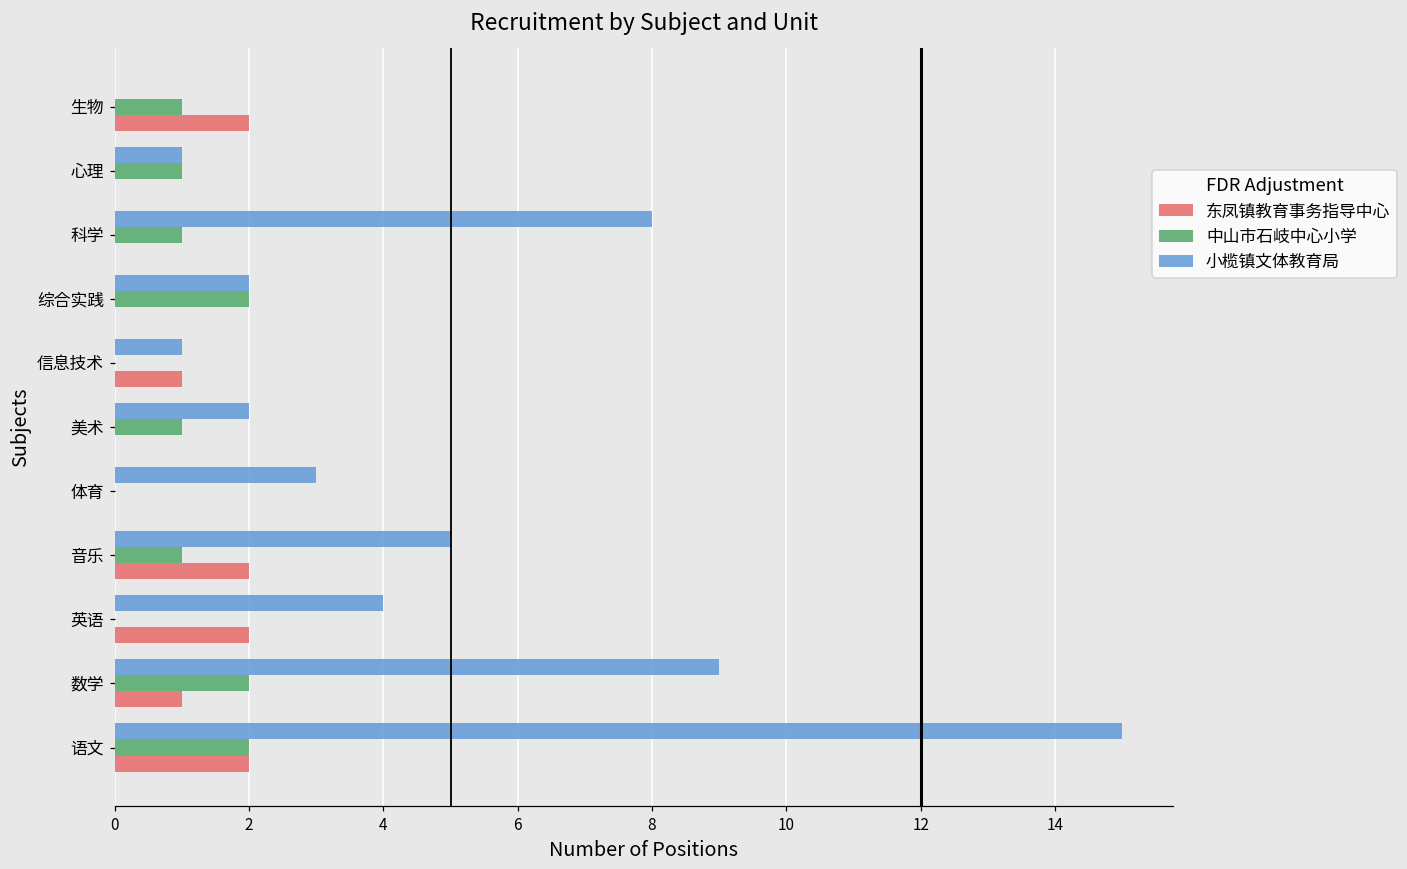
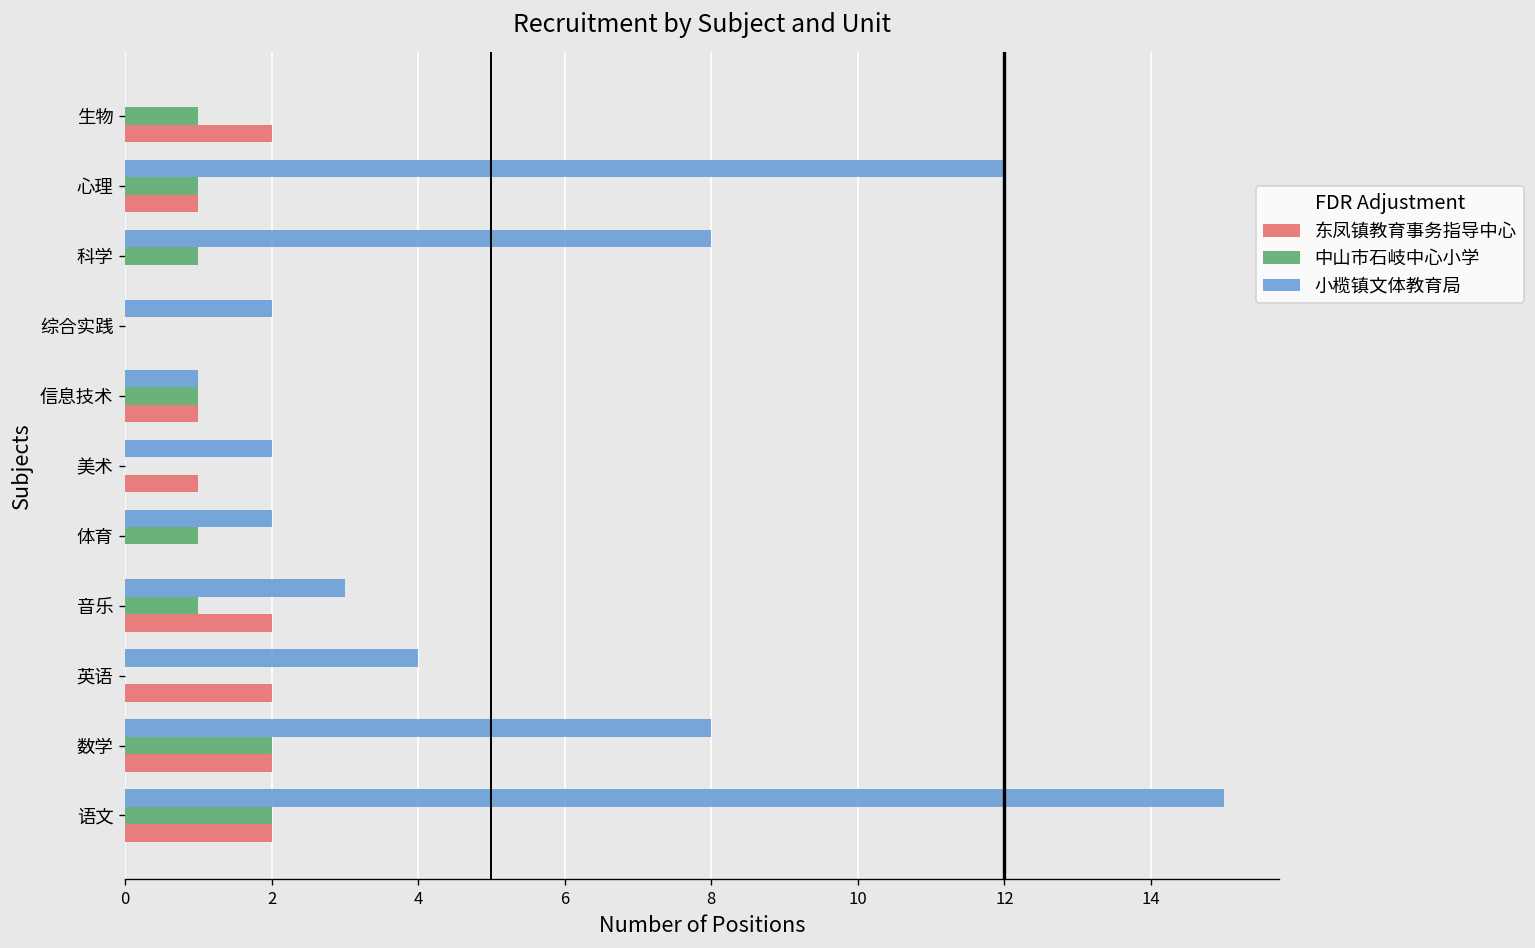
小榄镇文体教育局, 心理: 1 -> 12
东凤镇教育事务指导中心, 心理: 0 -> 1
中山市石岐中心小学, 综合实践: 2 -> 0
中山市石岐中心小学, 信息技术: 0 -> 1
中山市石岐中心小学, 美术: 1 -> 0
东凤镇教育事务指导中心, 美术: 0 -> 1
小榄镇文体教育局, 体育: 3 -> 2
中山市石岐中心小学, 体育: 0 -> 1
小榄镇文体教育局, 音乐: 5 -> 3
小榄镇文体教育局, 数学: 9 -> 8
东凤镇教育事务指导中心, 数学: 1 -> 2
